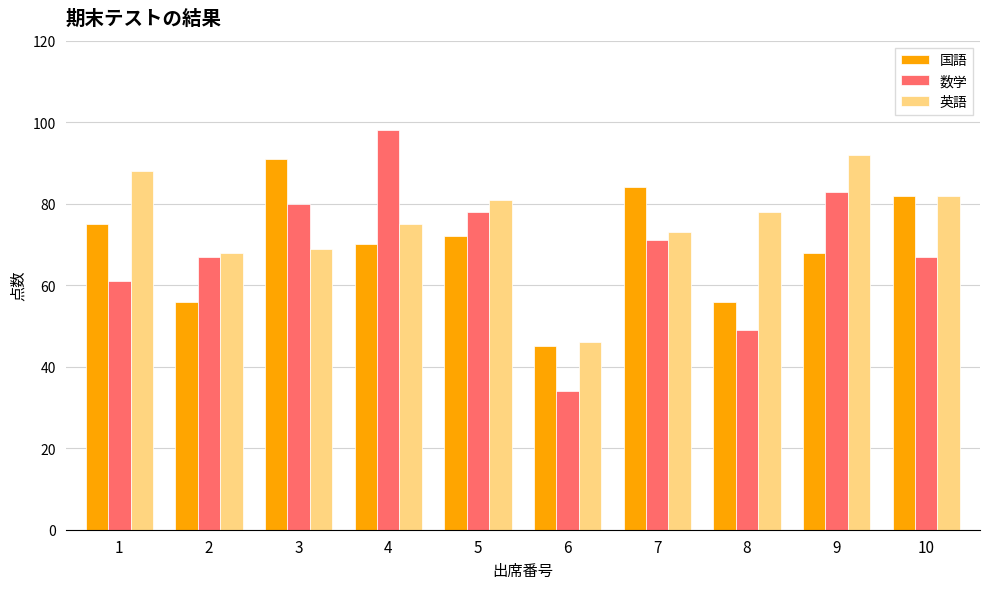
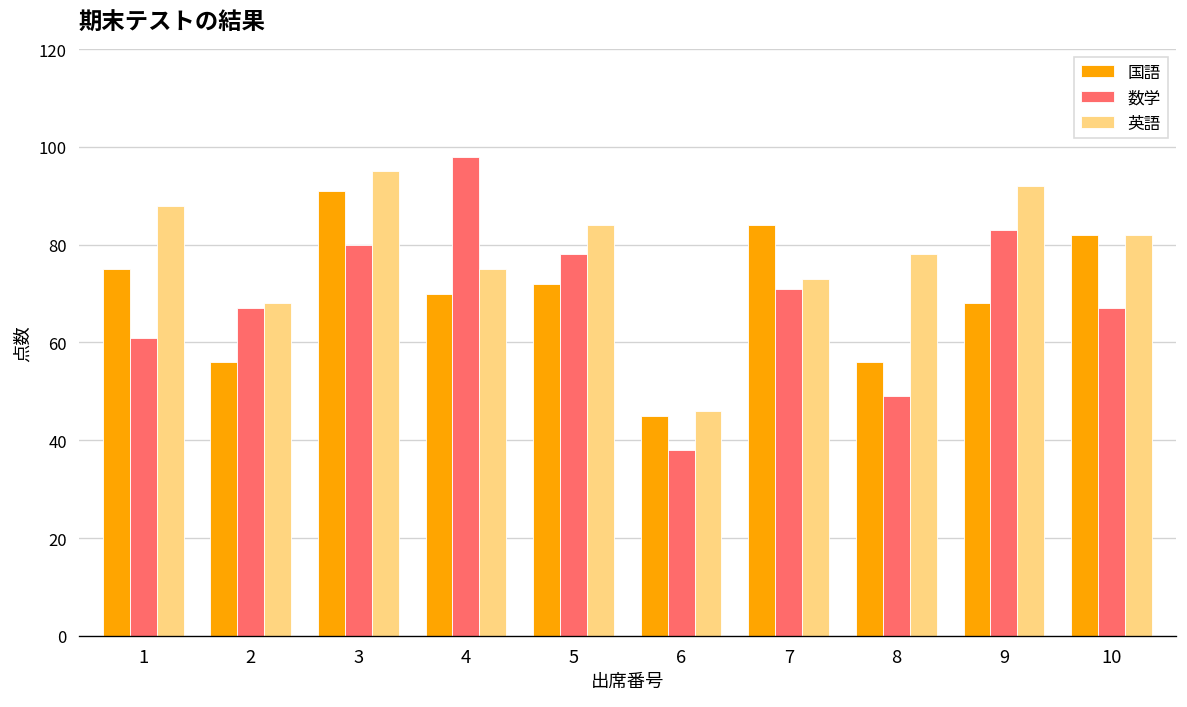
英語, 3: 69 -> 95
英語, 5: 81 -> 84
数学, 6: 34 -> 38
